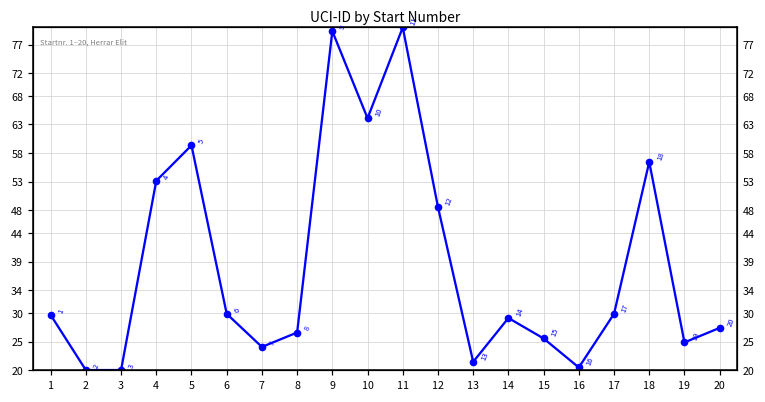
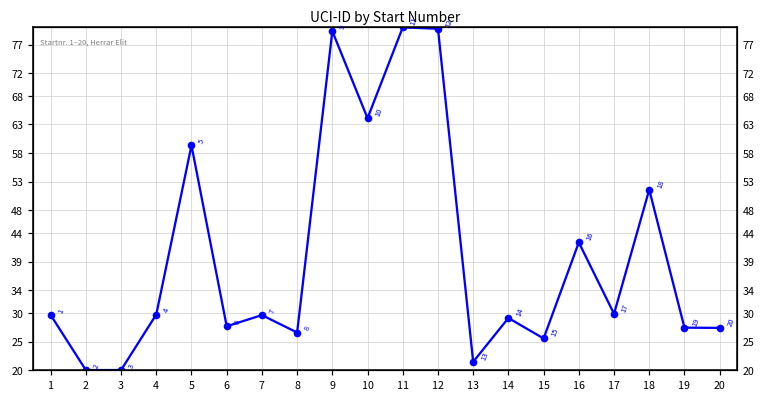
4: 53 -> 30
6: 30 -> 28
7: 24 -> 30
12: 49 -> 80
16: 20 -> 42
18: 56 -> 52
19: 25 -> 27
